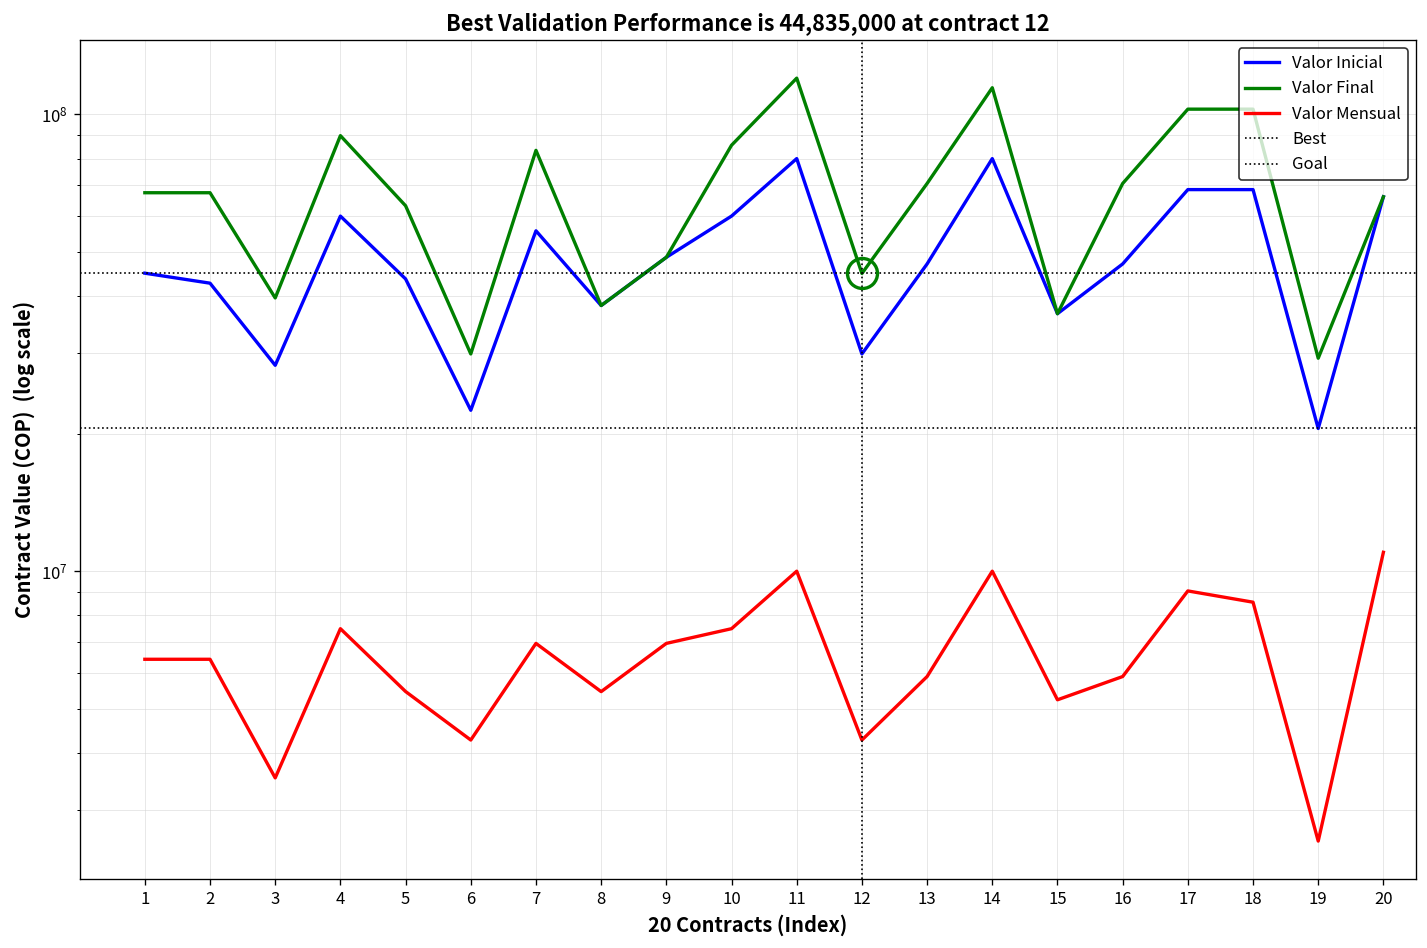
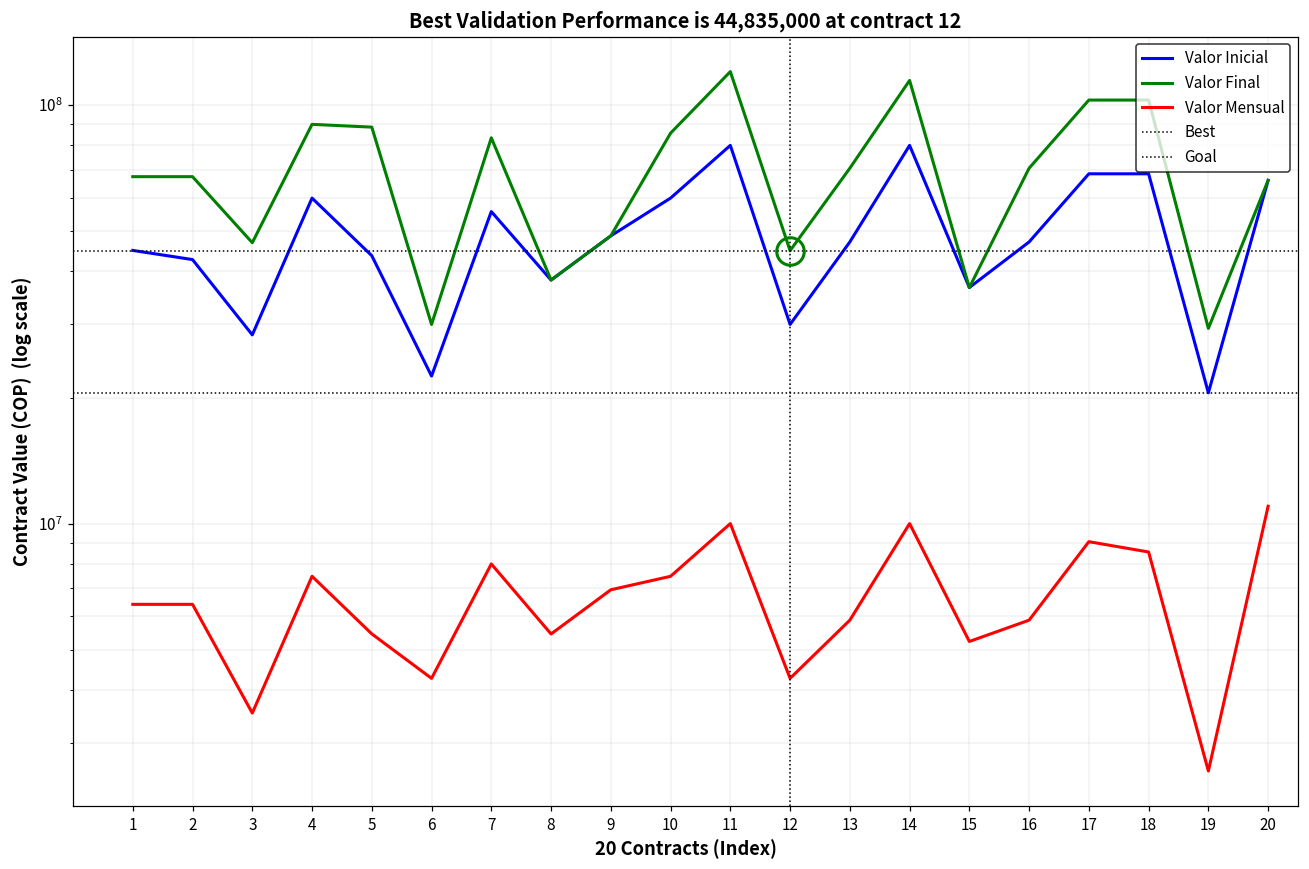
Valor Final, 3: 40000000 -> 47000000
Valor Final, 5: 63000000 -> 88000000
Valor Mensual, 7: 6900000 -> 8000000
